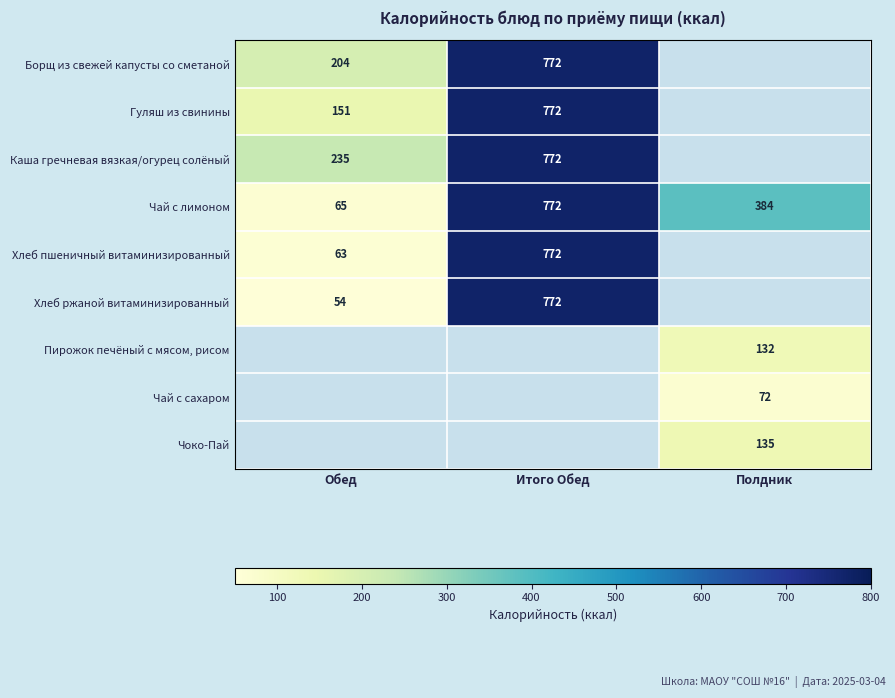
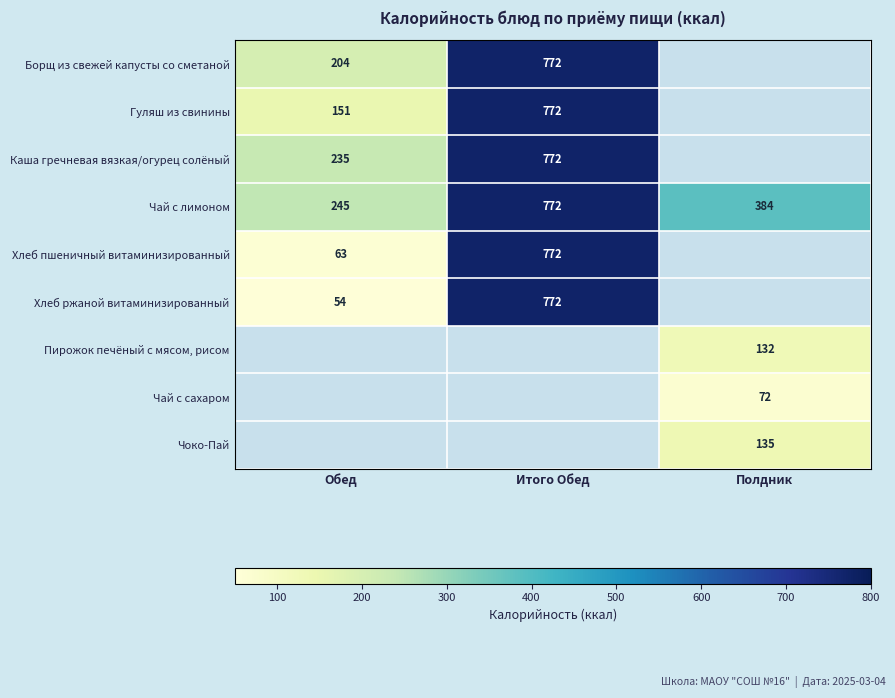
Чай с лимоном, Обед: 65 -> 245
